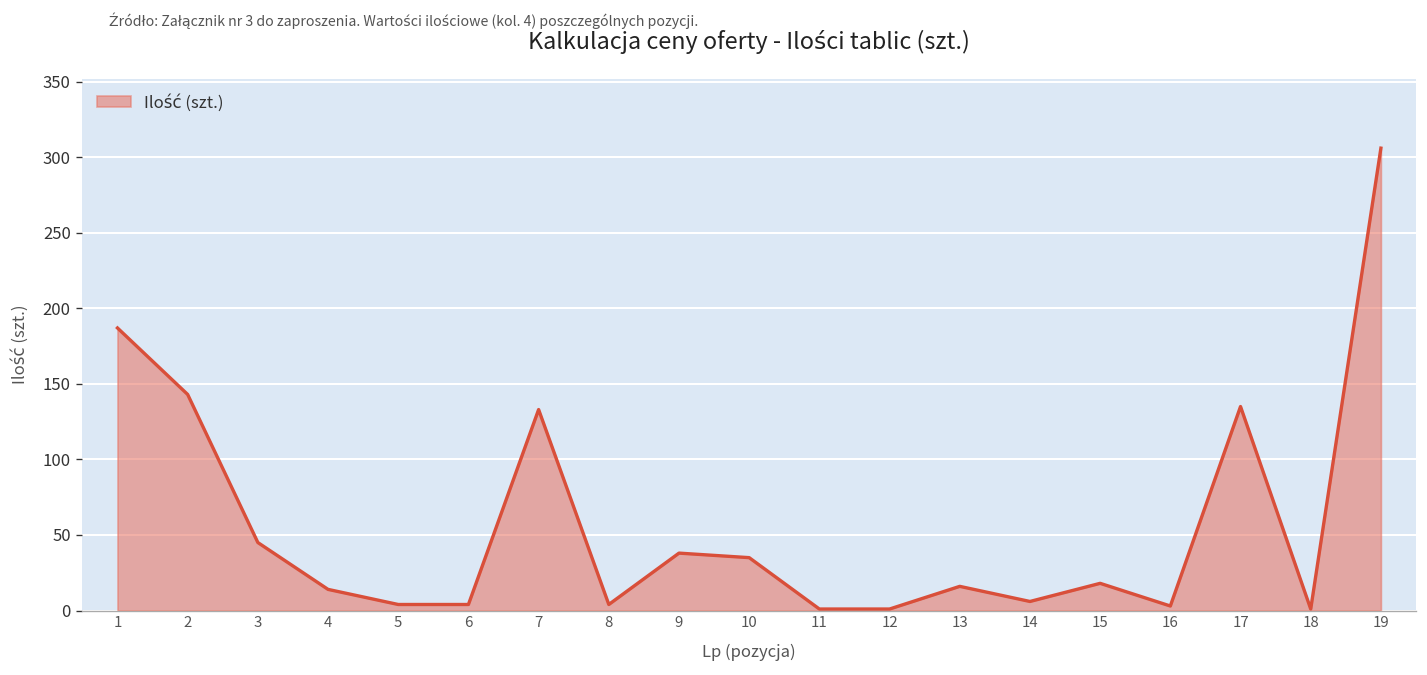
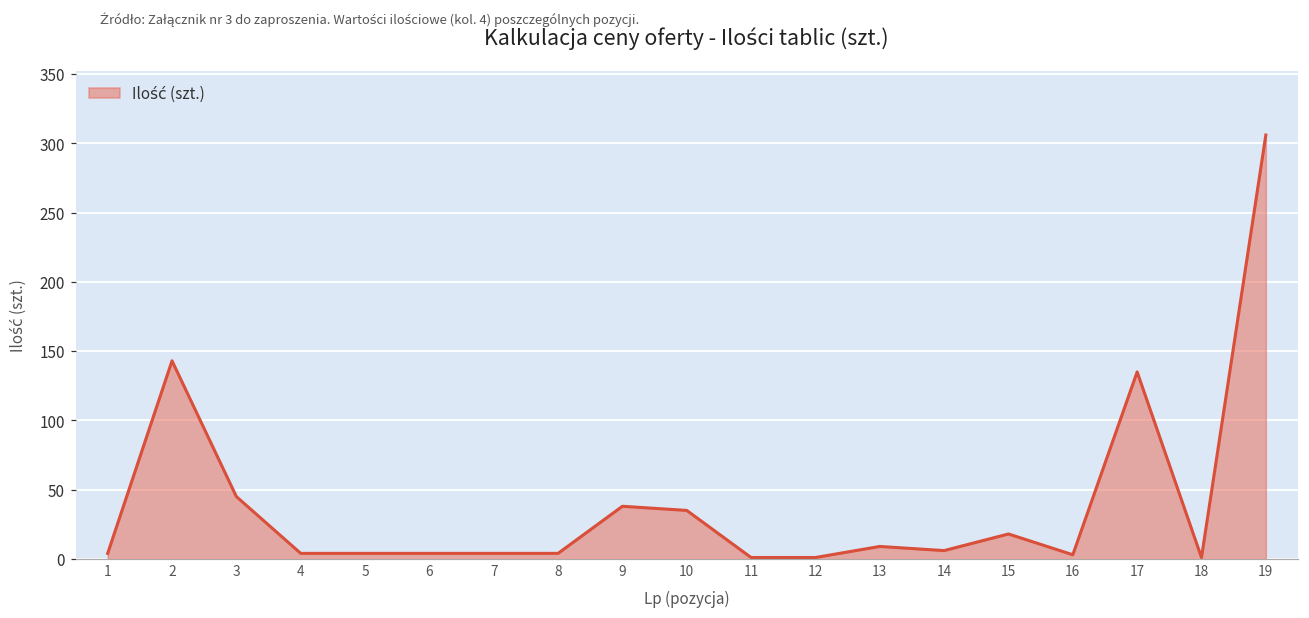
1: 187 -> 4
4: 14 -> 4
7: 133 -> 4
13: 16 -> 9
